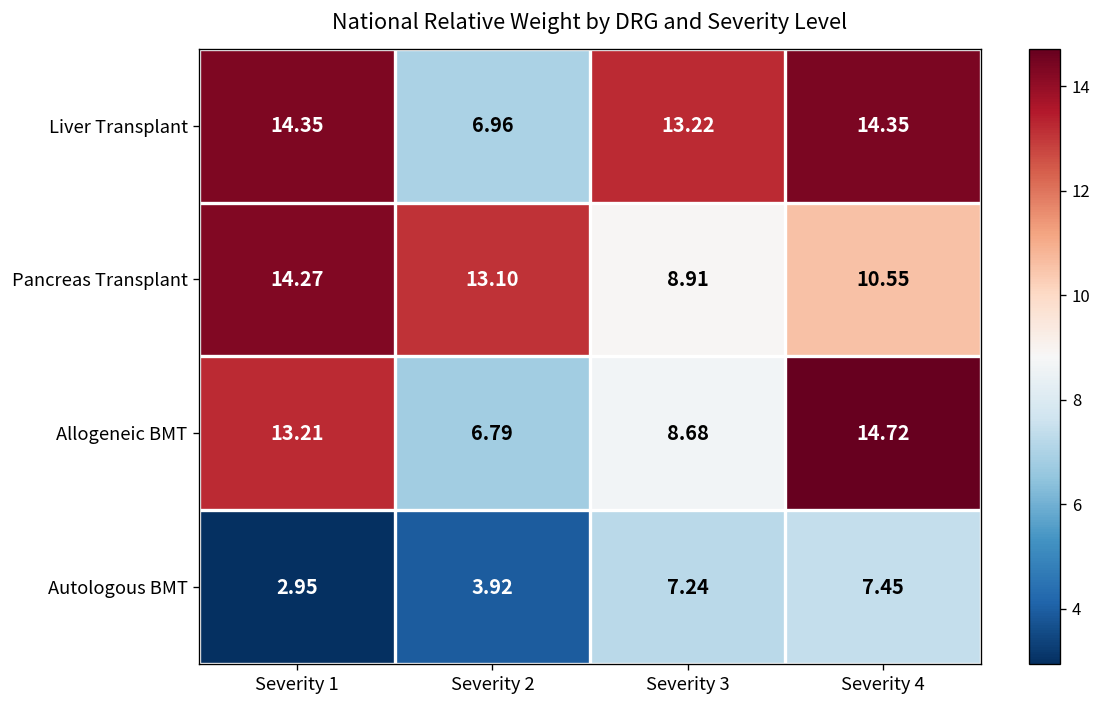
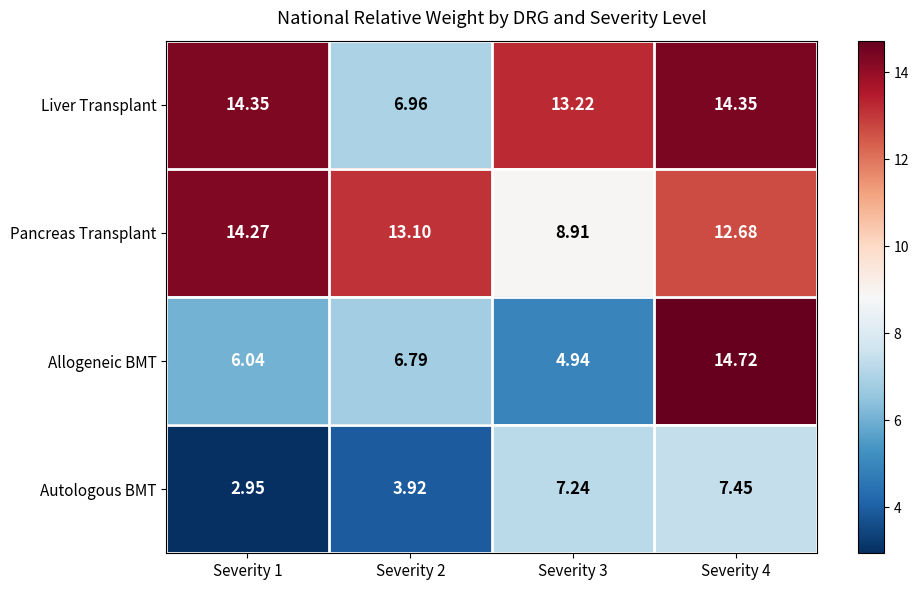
Pancreas Transplant, Severity 4: 10.55 -> 12.68
Allogeneic BMT, Severity 1: 13.21 -> 6.04
Allogeneic BMT, Severity 3: 8.68 -> 4.94
